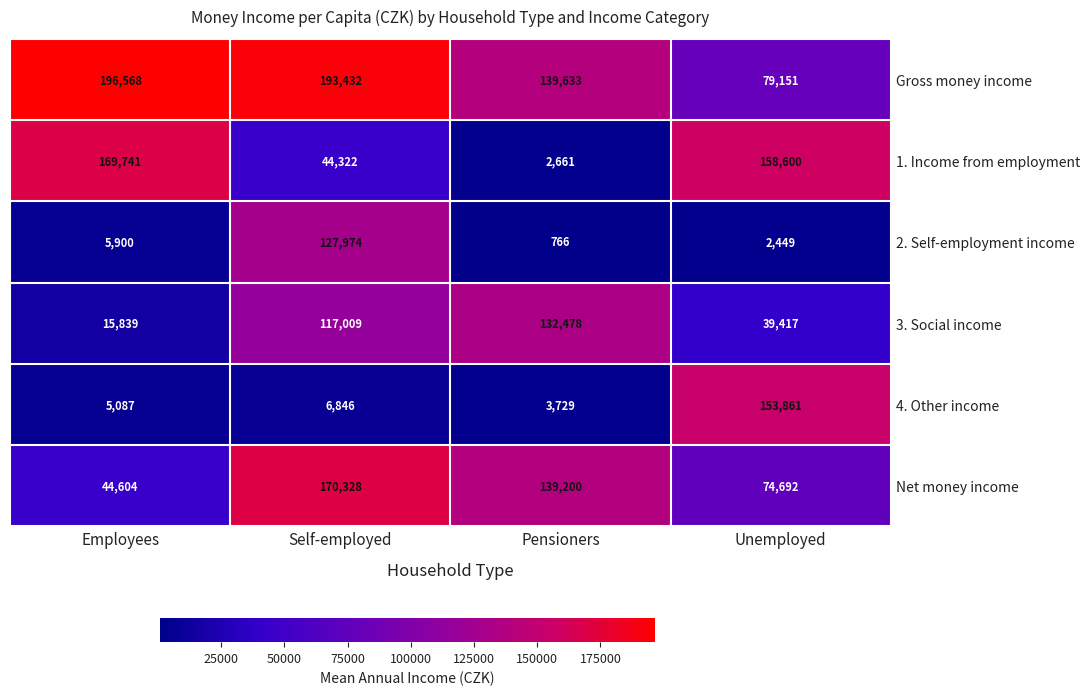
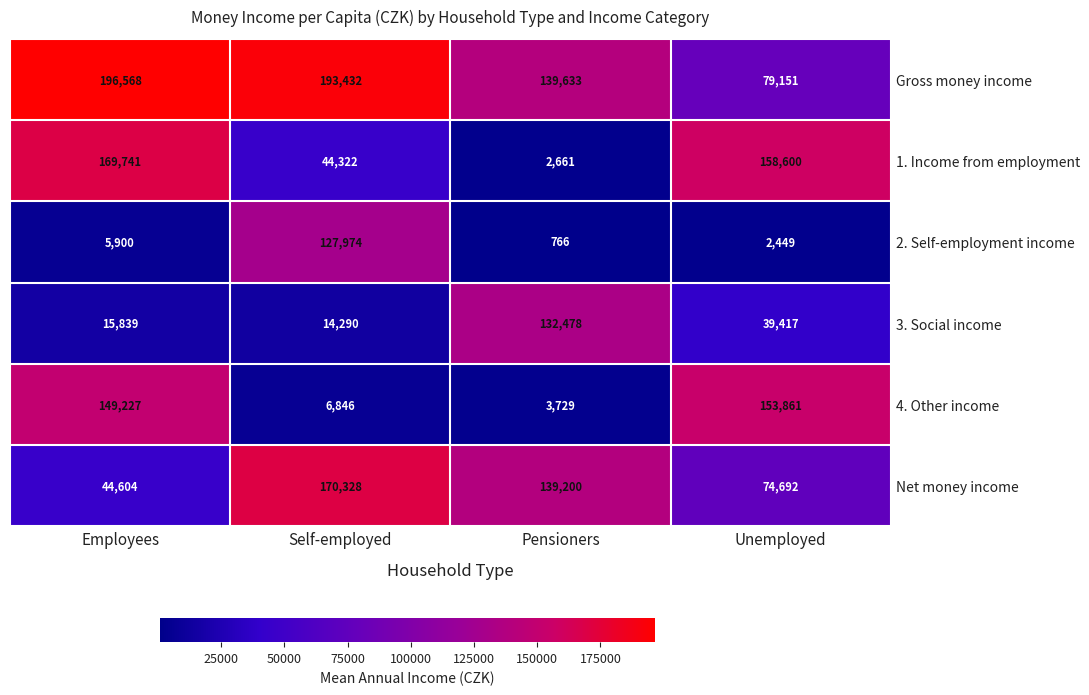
3. Social income, Self-employed: 117,009 -> 14,290
4. Other income, Employees: 5,087 -> 149,227
